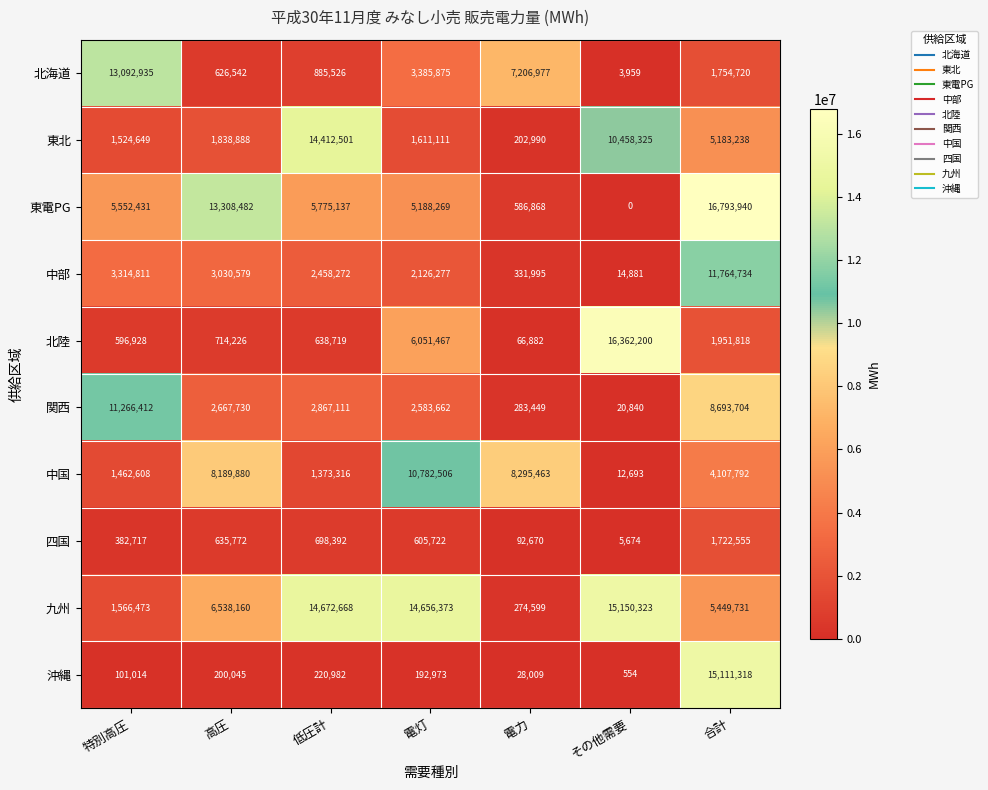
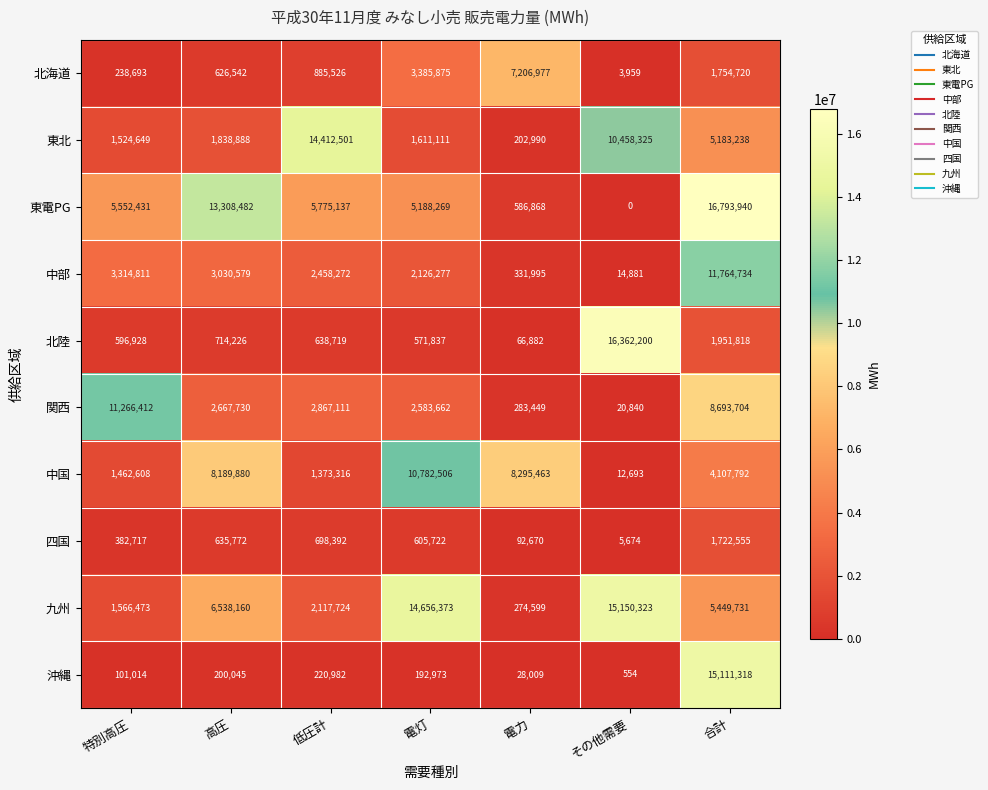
北海道, 特別高圧: 13,092,935 -> 238,693
北陸, 電灯: 6,051,467 -> 571,837
九州, 低圧計: 14,672,668 -> 2,117,724
